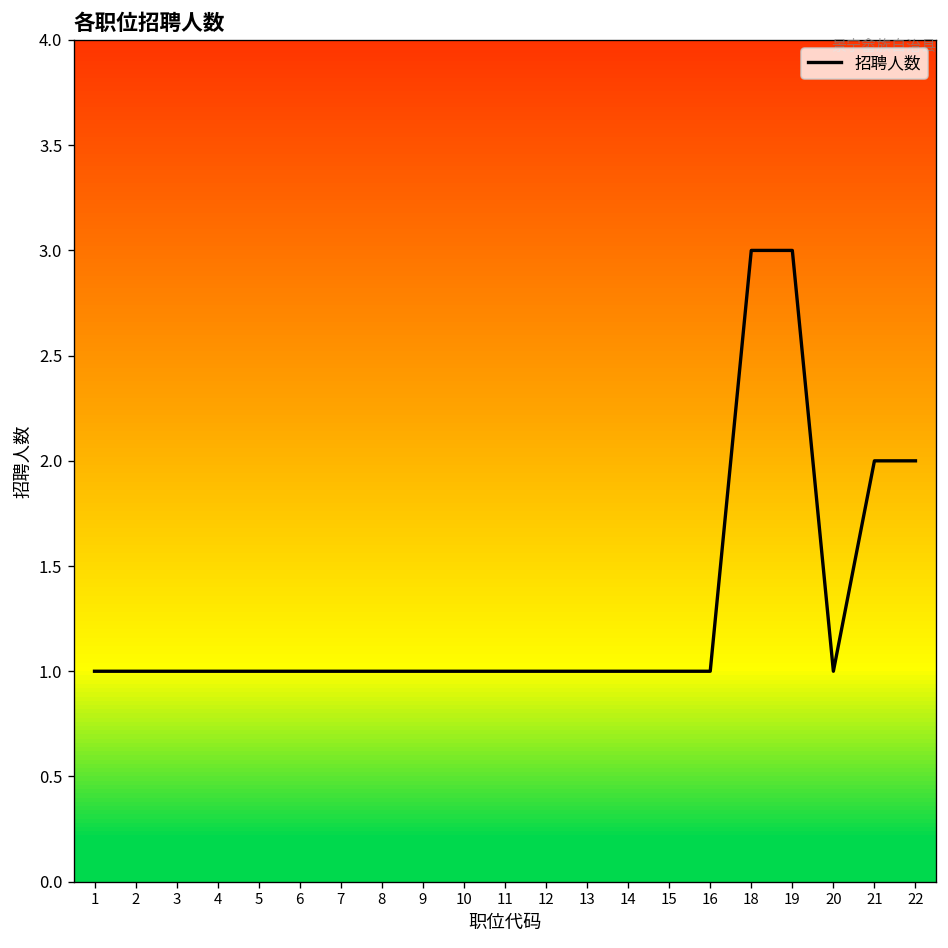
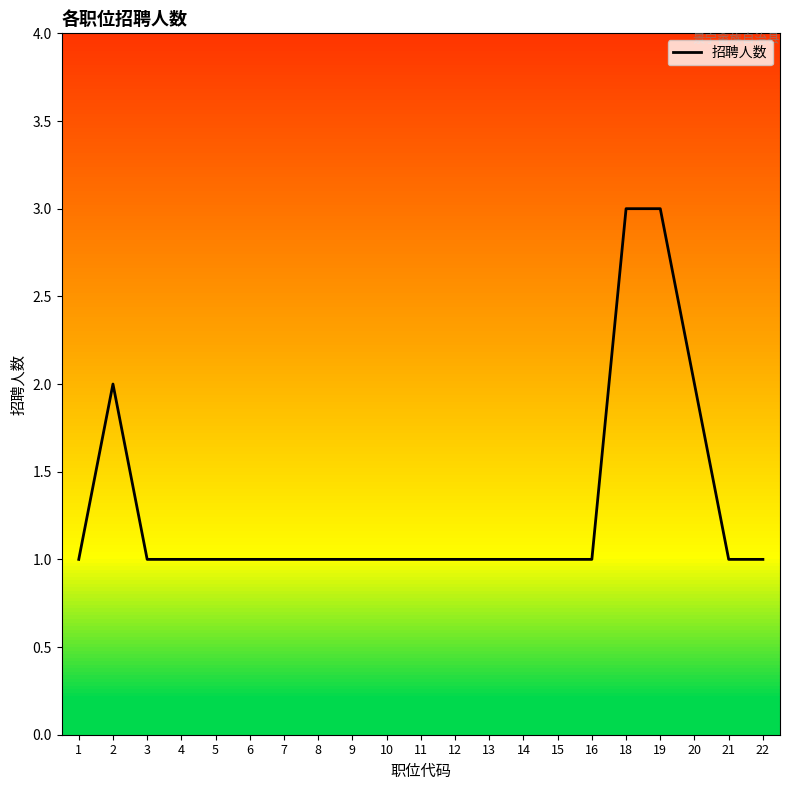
2: 1 -> 2
20: 1 -> 2
21: 2 -> 1
22: 2 -> 1
